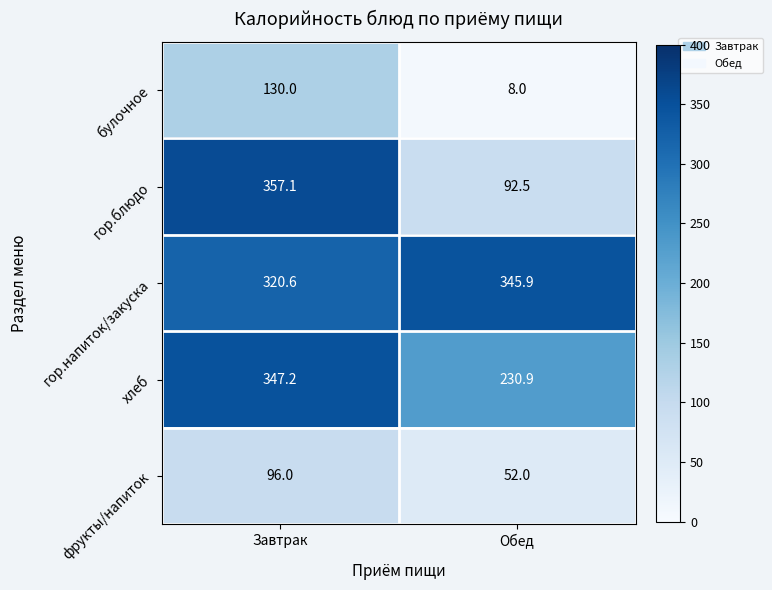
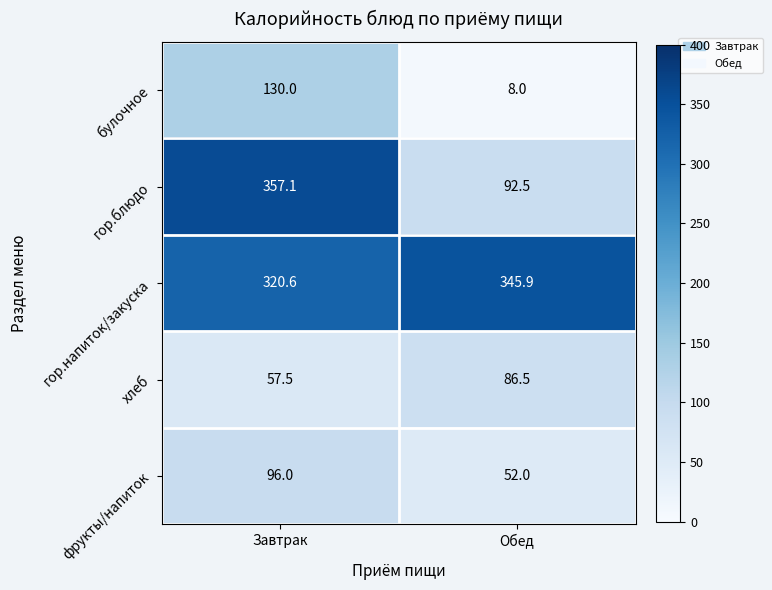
хлеб, Завтрак: 347.2 -> 57.5
хлеб, Обед: 230.9 -> 86.5
